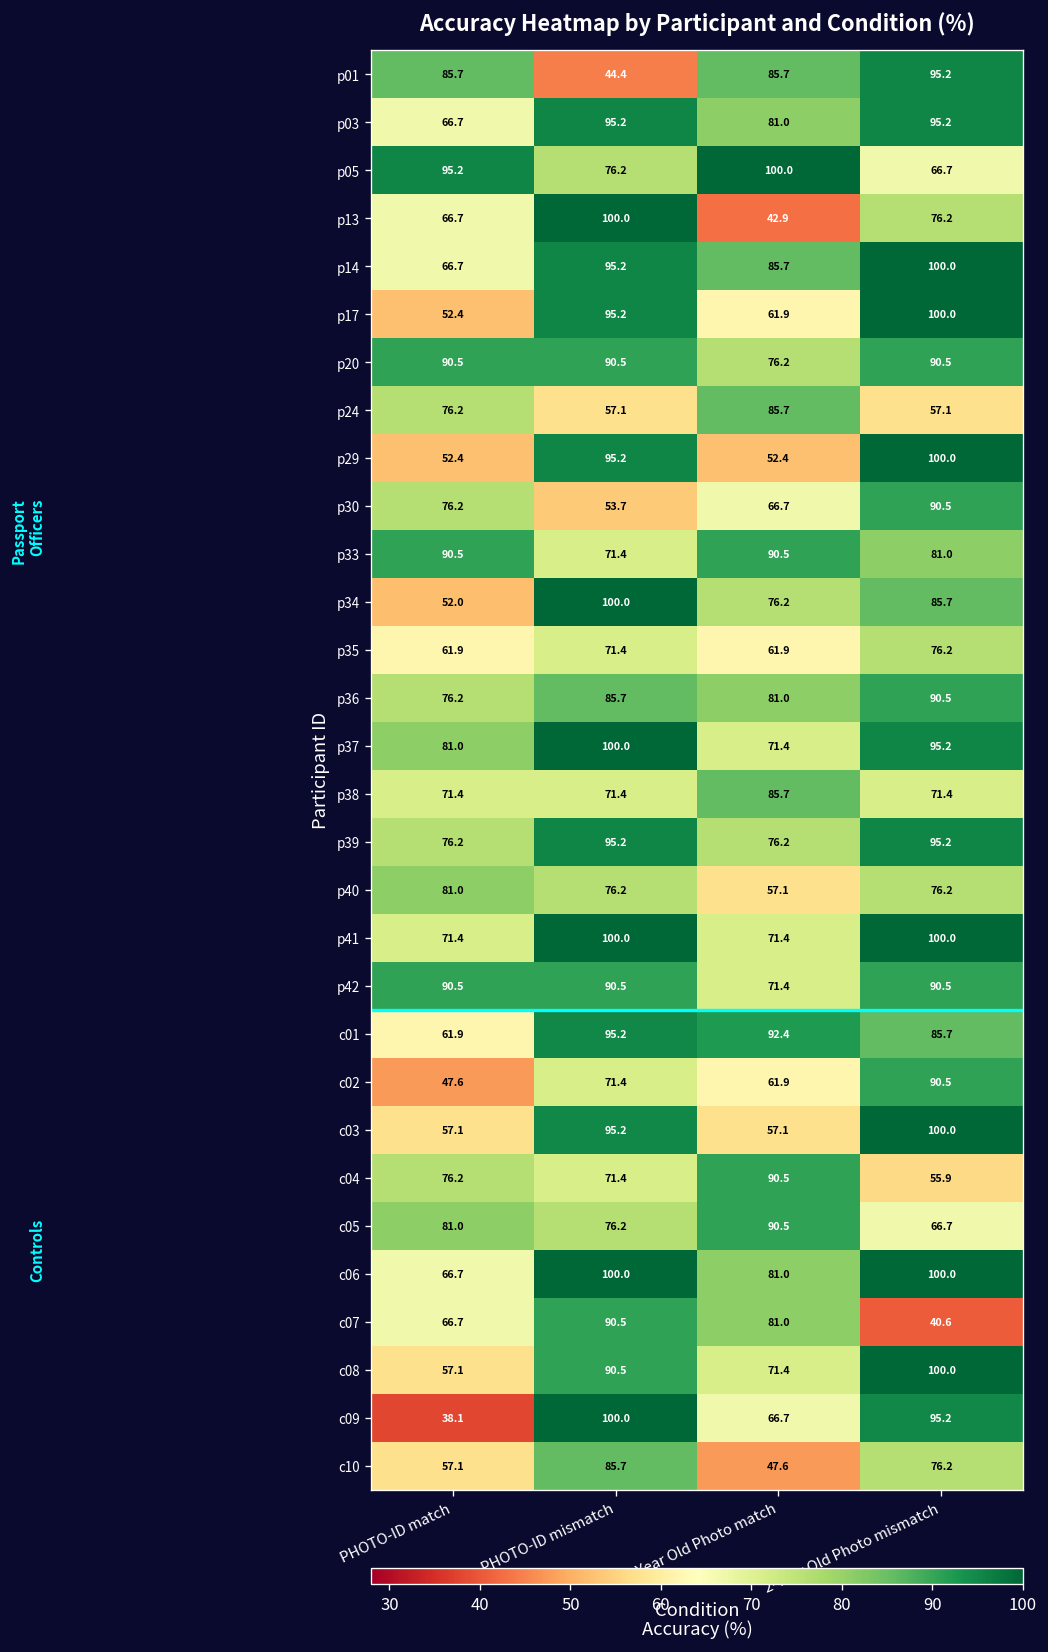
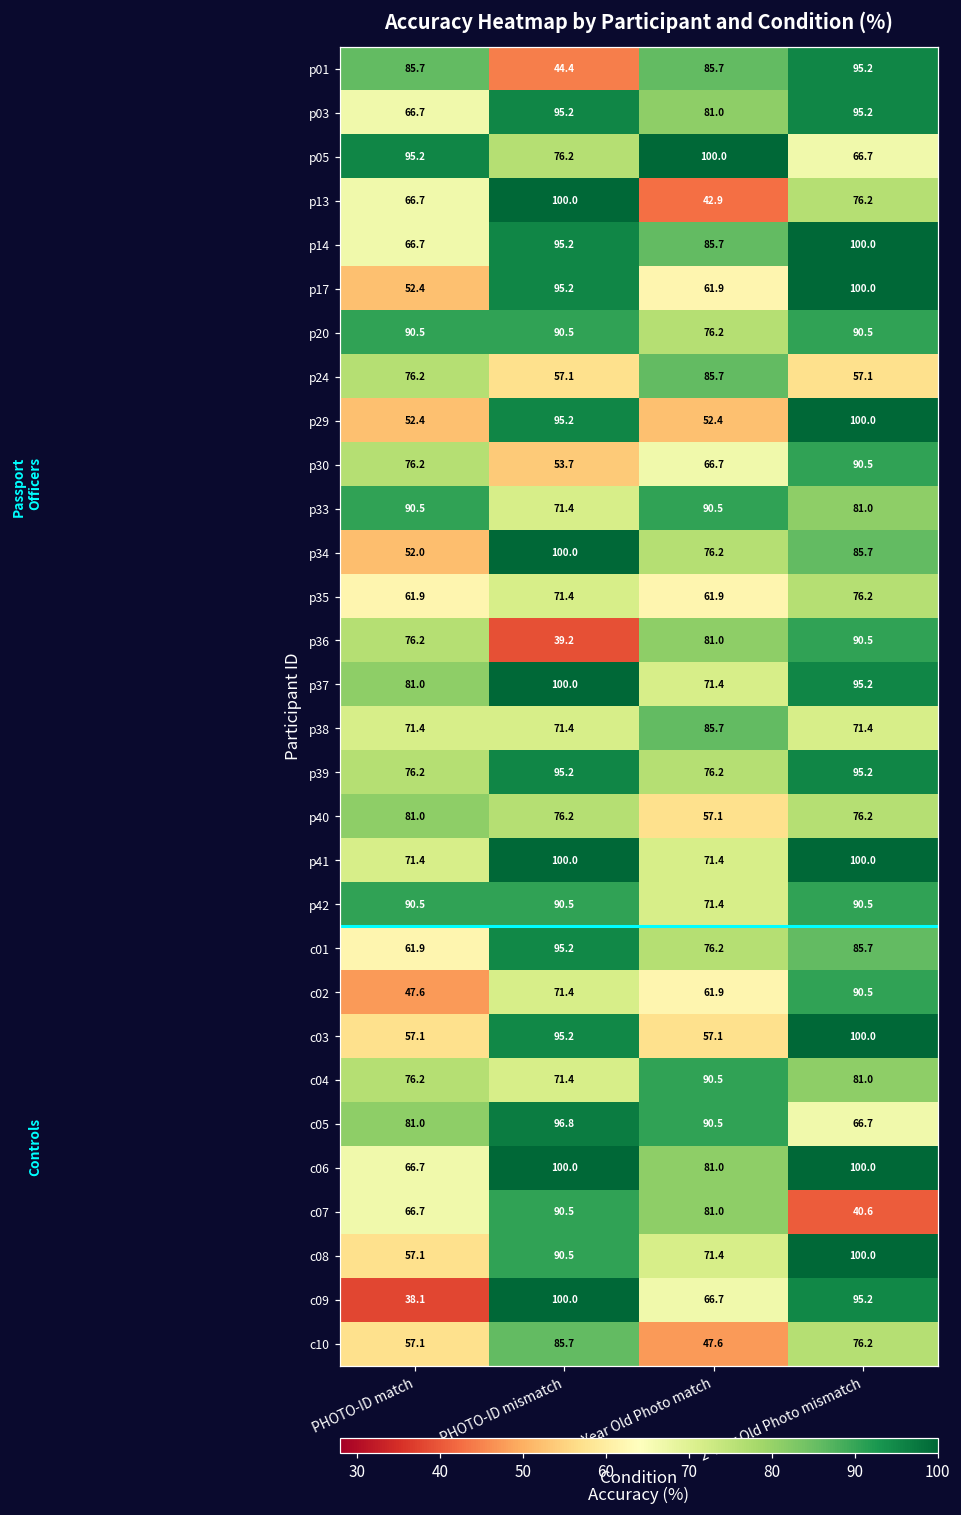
p36, PHOTO-ID mismatch: 85.7 -> 39.2
c01, 2-Year Old Photo match: 92.4 -> 76.2
c04, 2-Year Old Photo mismatch: 55.9 -> 81.0
c05, PHOTO-ID mismatch: 76.2 -> 96.8
